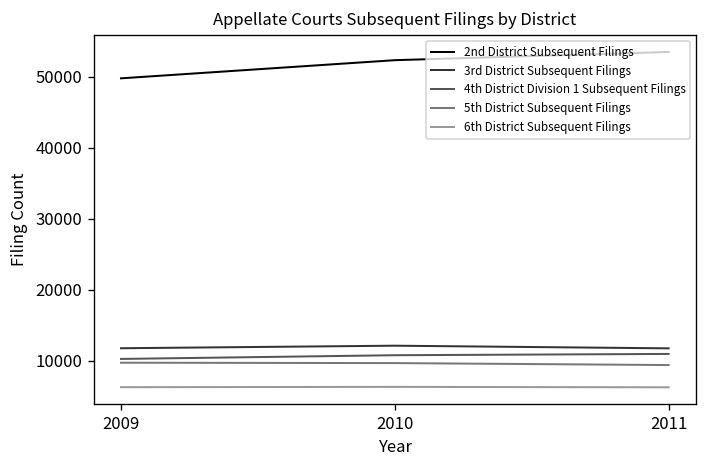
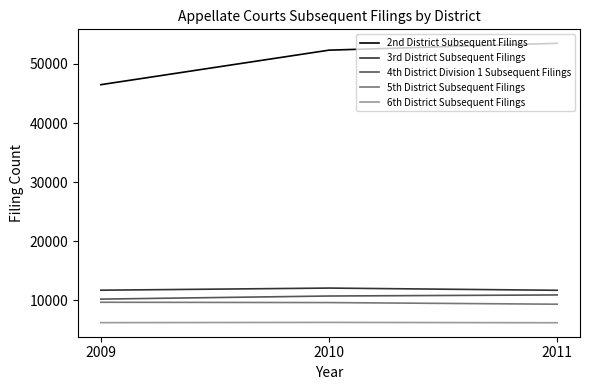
2nd District Subsequent Filings, 2009: 50000 -> 46000
